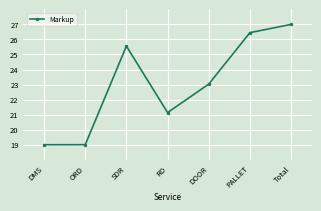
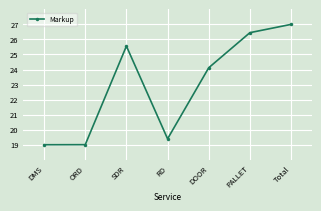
RD: 21.1 -> 19.4
DOOR: 23.0 -> 24.1
